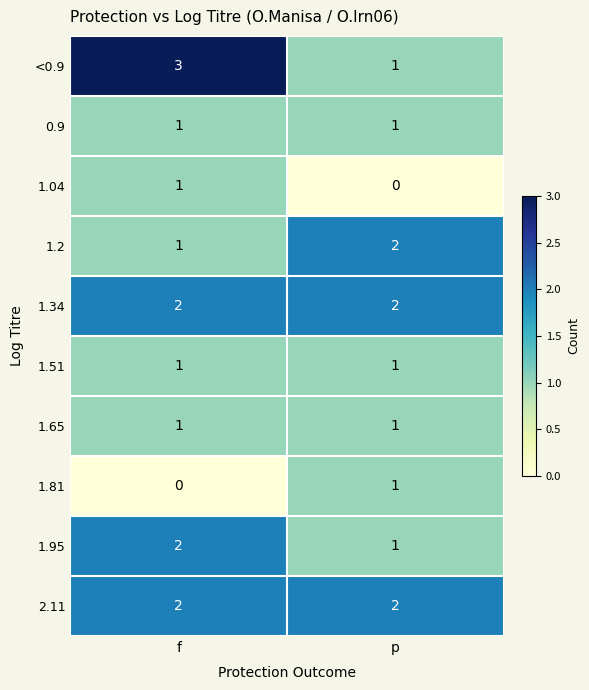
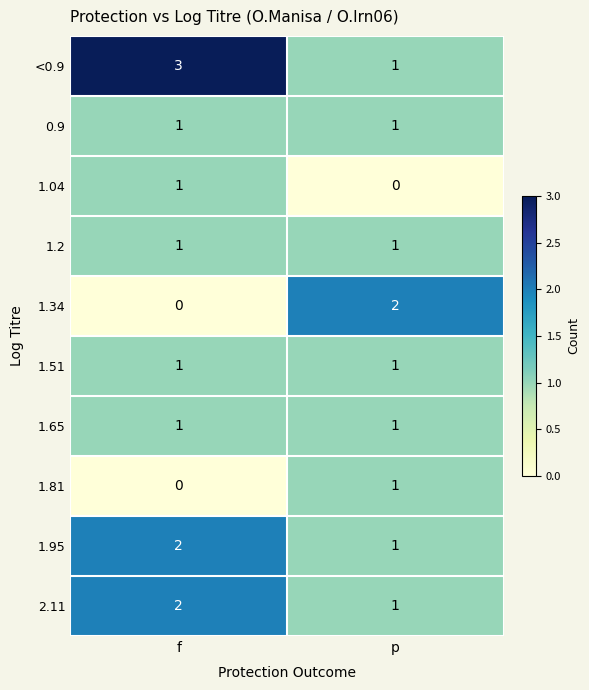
1.2, p: 2 -> 1
1.34, f: 2 -> 0
2.11, p: 2 -> 1
